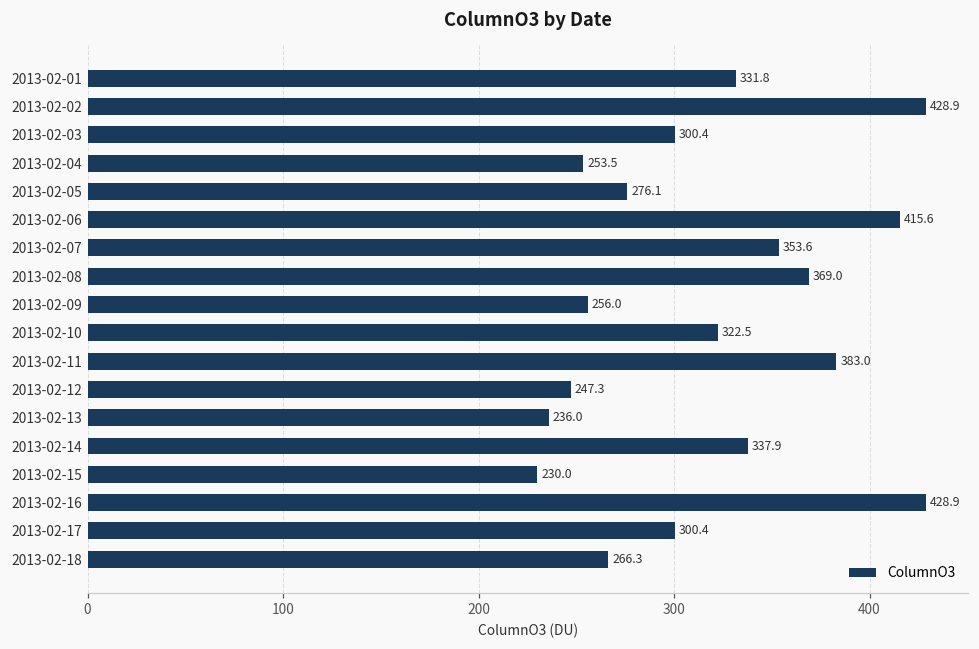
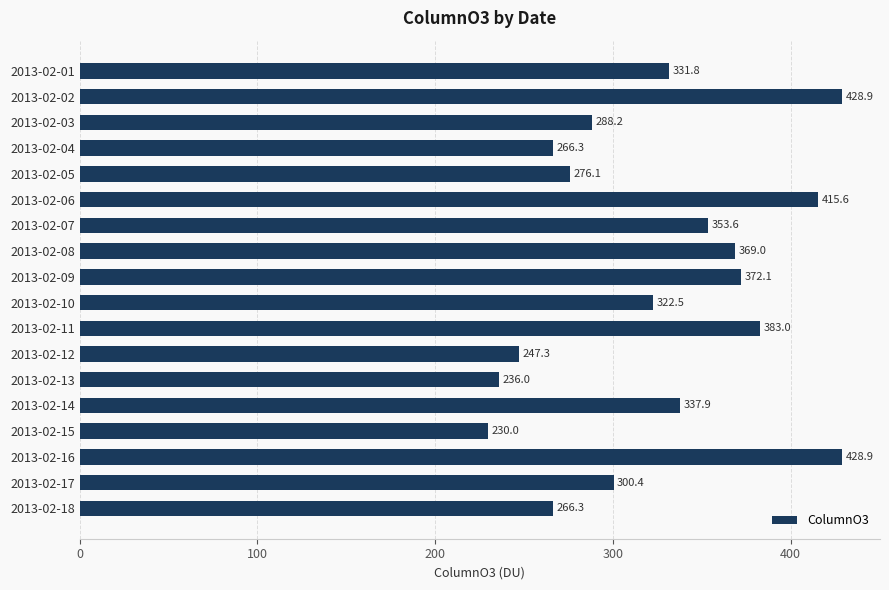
2013-02-03: 300.4 -> 288.2
2013-02-04: 253.5 -> 266.3
2013-02-09: 256.0 -> 372.1
